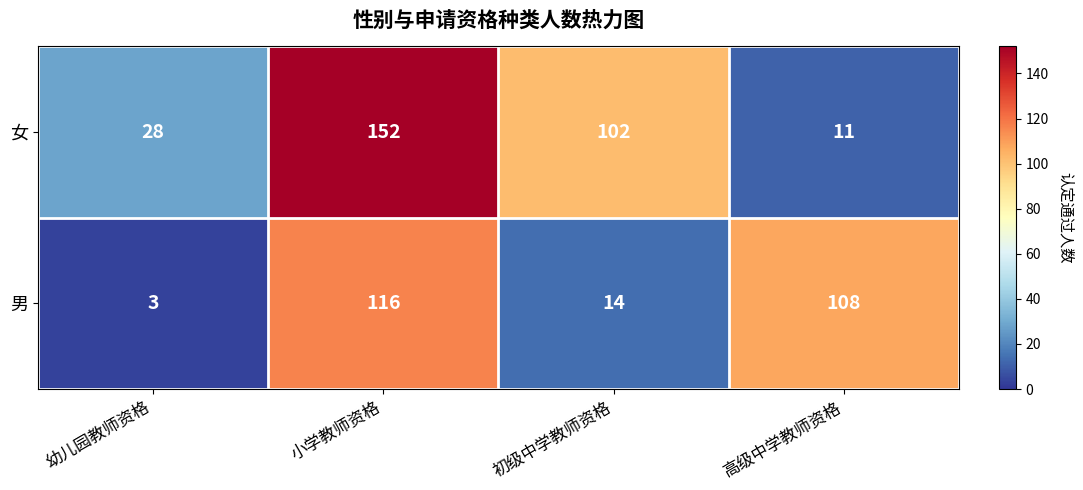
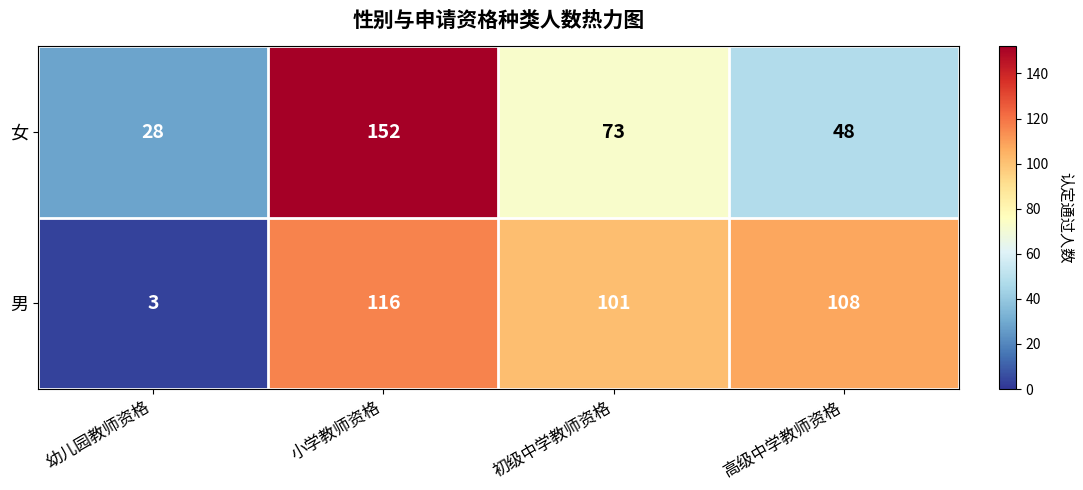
女, 初级中学教师资格: 102 -> 73
女, 高级中学教师资格: 11 -> 48
男, 初级中学教师资格: 14 -> 101
